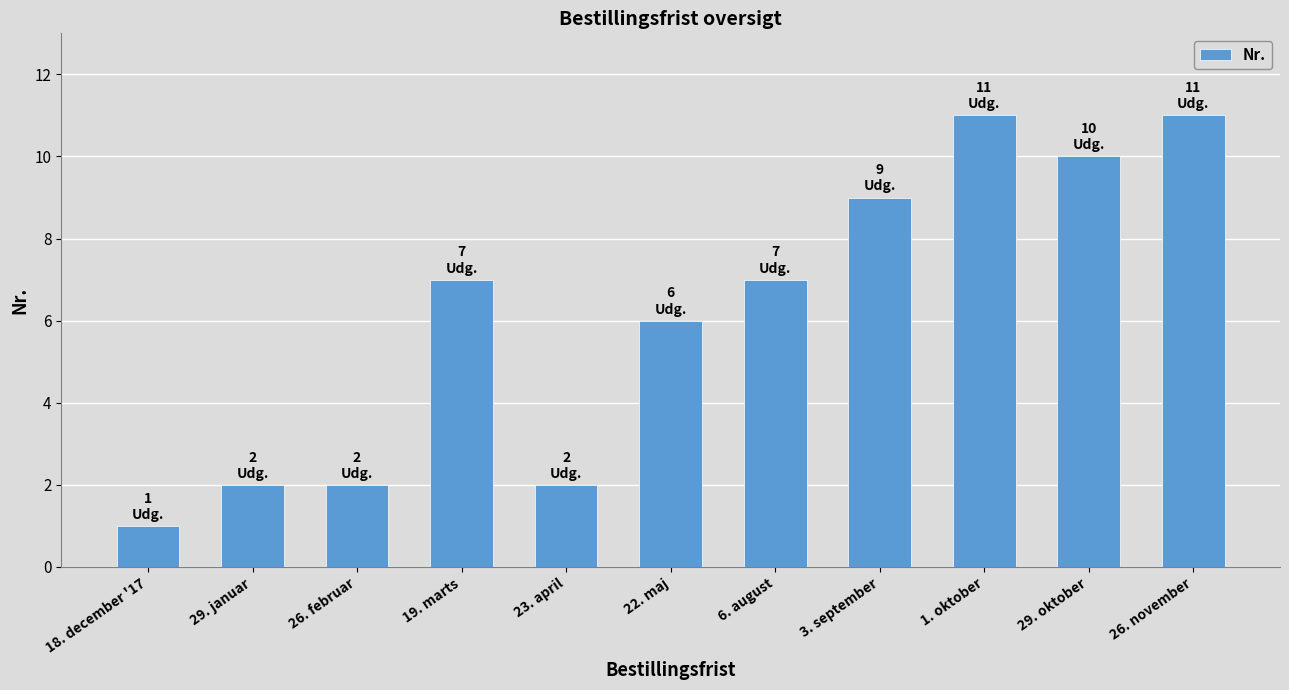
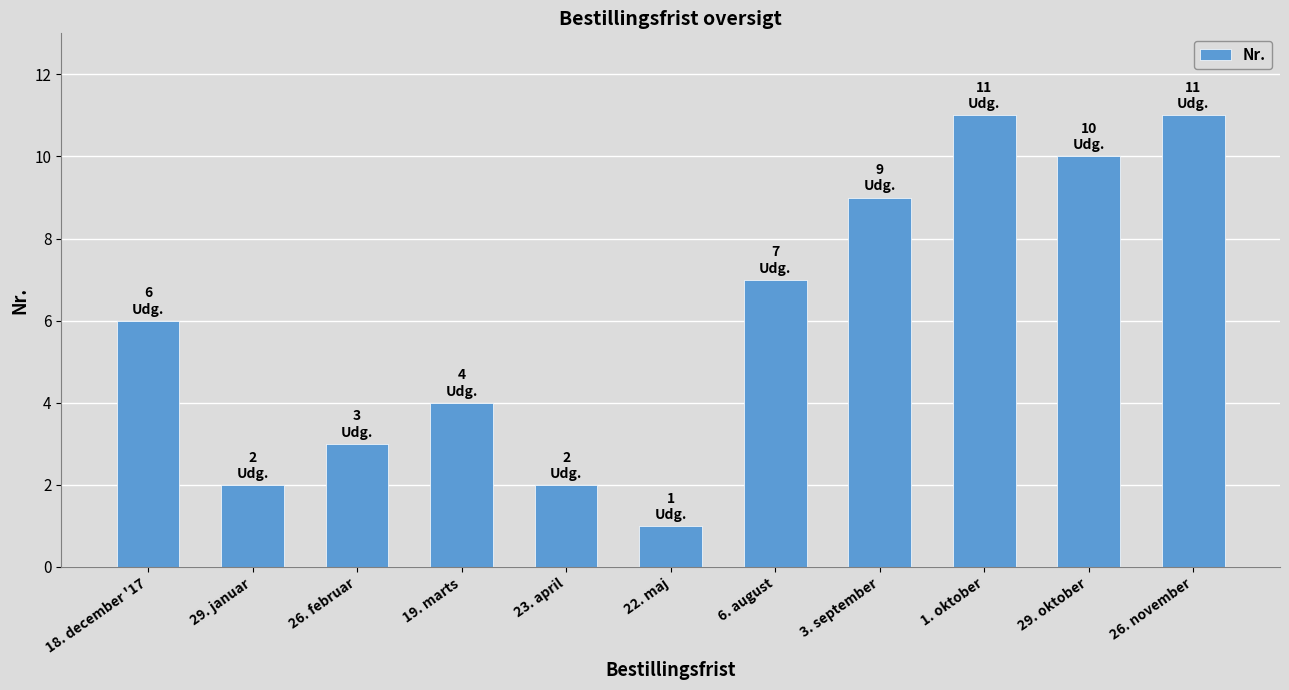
18. december '17: 1 -> 6
26. februar: 2 -> 3
19. marts: 7 -> 4
22. maj: 6 -> 1
